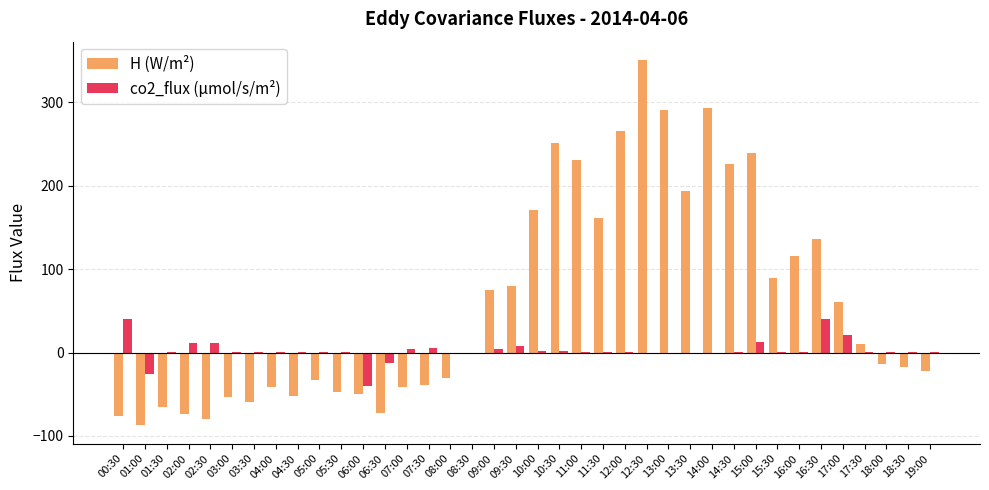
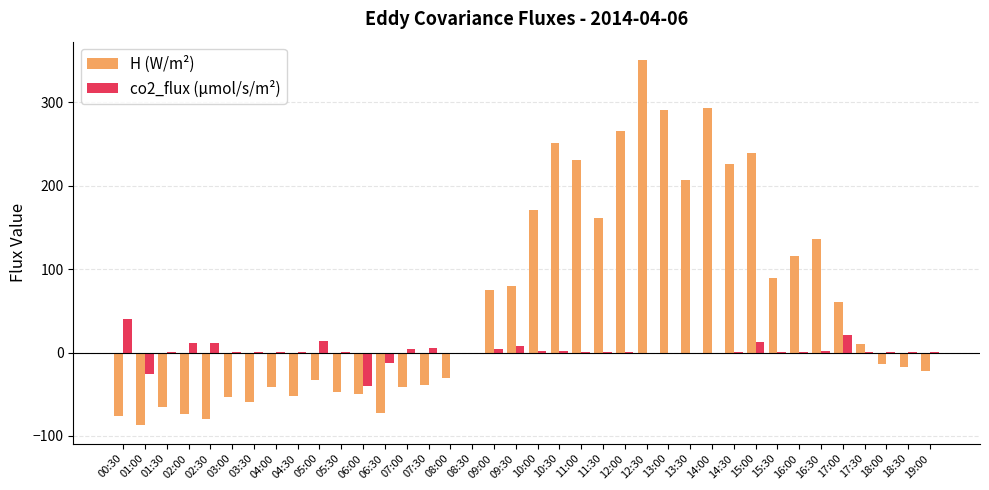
co2_flux (µmol/s/m²), 05:00: 0 -> 10
H (W/m²), 13:30: 190 -> 210
co2_flux (µmol/s/m²), 16:30: 40 -> 0
